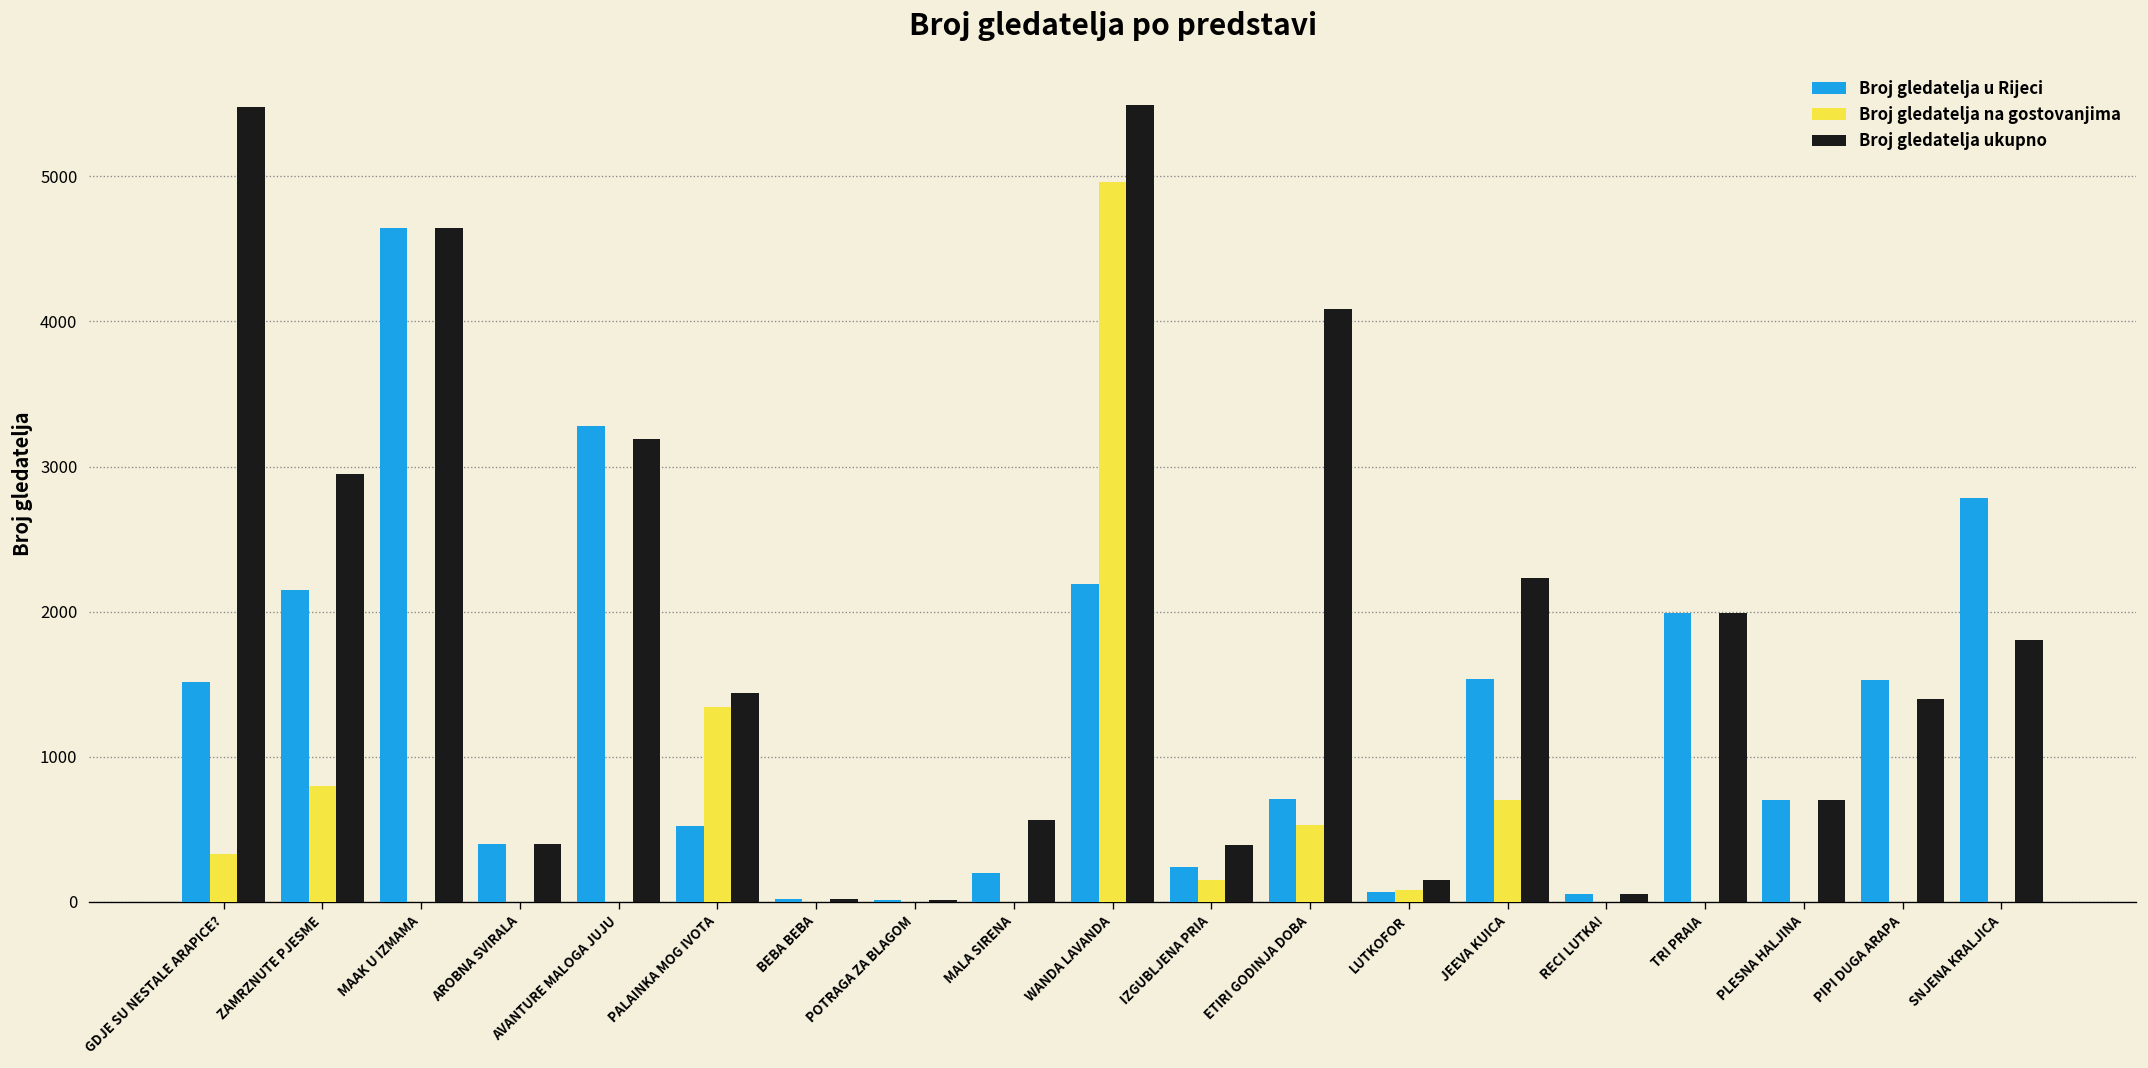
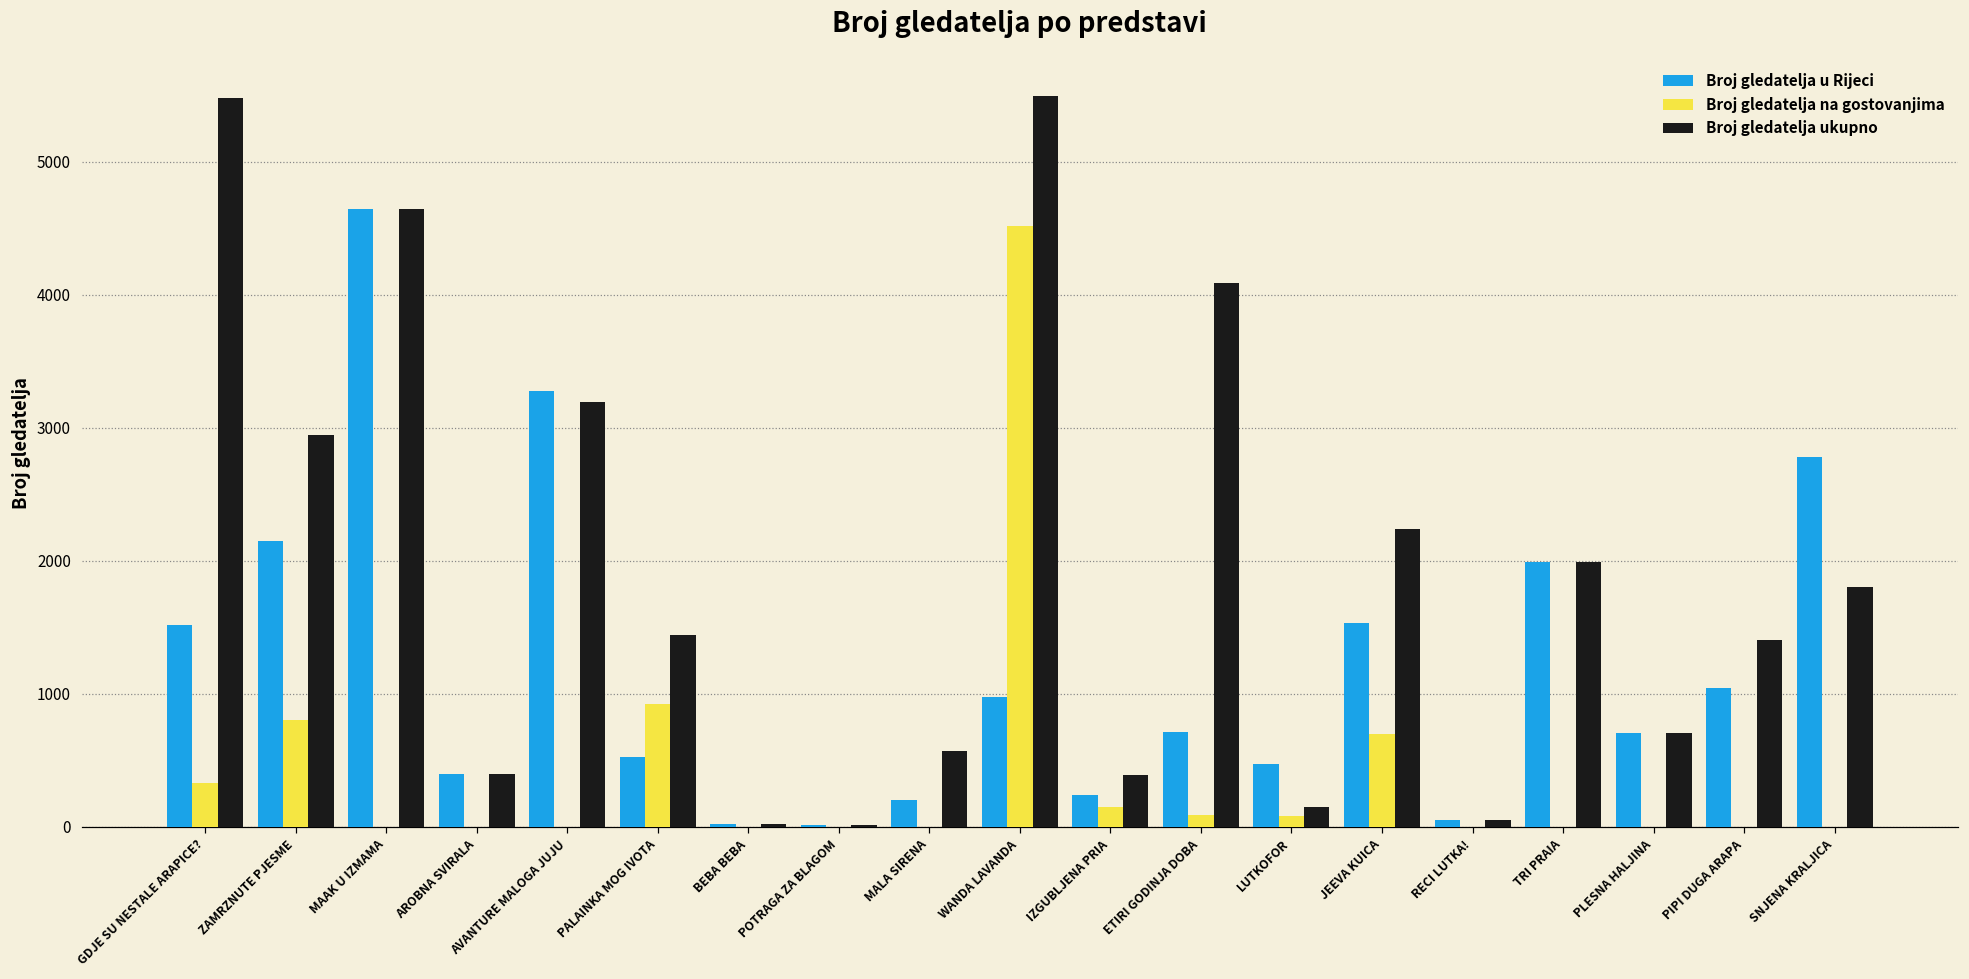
Broj gledatelja na gostovanjima, PALAINKA MOG IVOTA: 1340 -> 920
Broj gledatelja u Rijeci, WANDA LAVANDA: 2190 -> 970
Broj gledatelja na gostovanjima, WANDA LAVANDA: 4960 -> 4520
Broj gledatelja na gostovanjima, ETIRI GODINJA DOBA: 530 -> 90
Broj gledatelja u Rijeci, LUTKOFOR: 70 -> 470
Broj gledatelja u Rijeci, PIPI DUGA ARAPA: 1530 -> 1040
